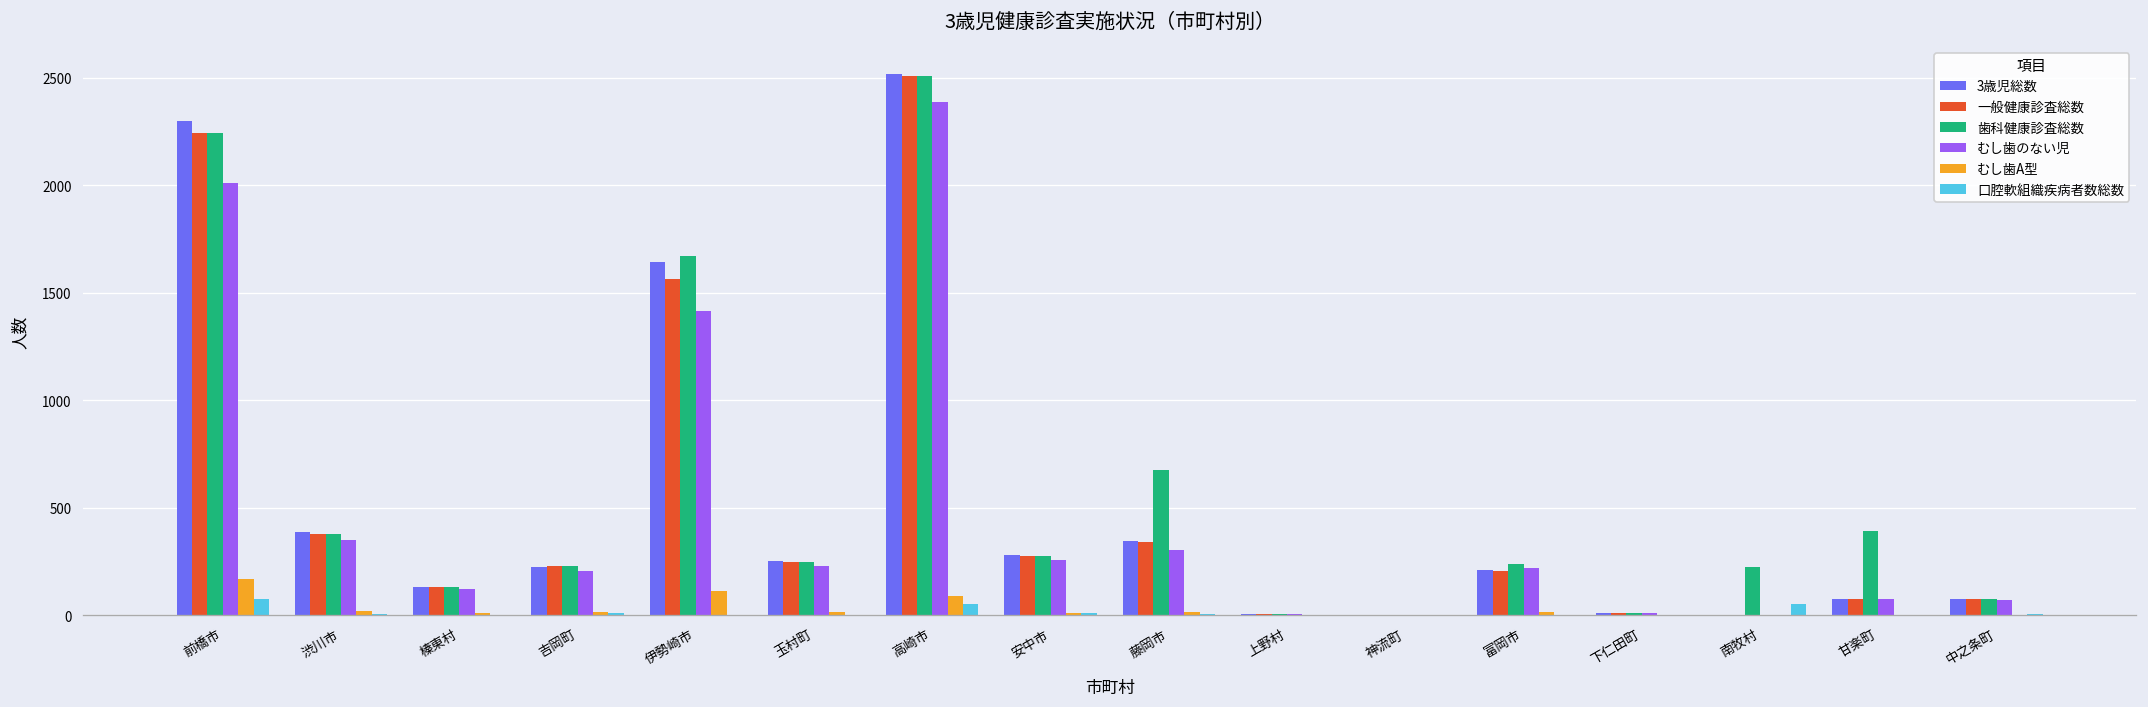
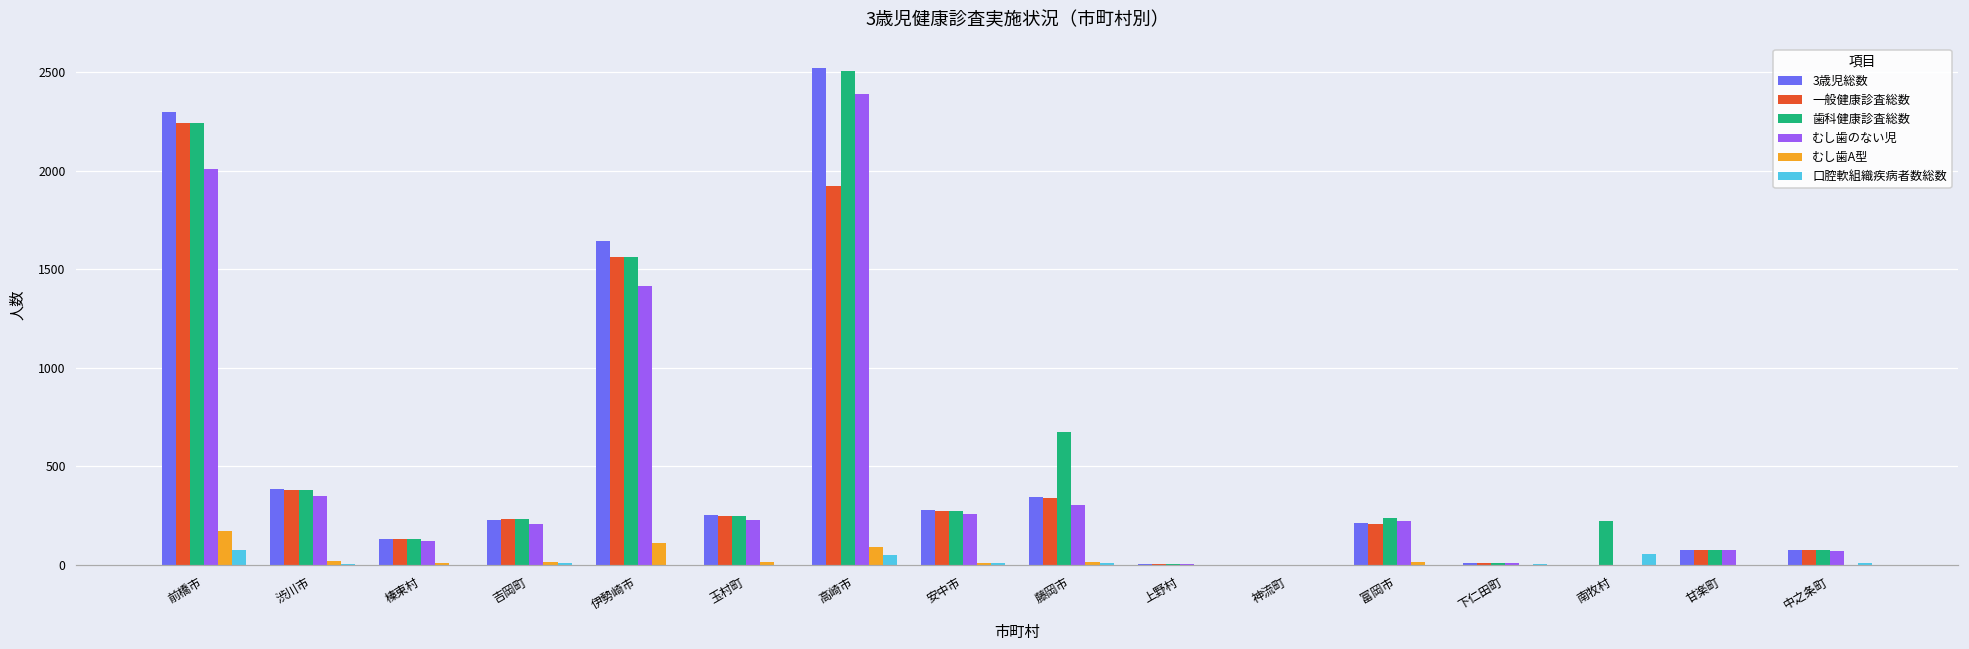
歯科健康診査総数, 伊勢崎市: 1670 -> 1560
一般健康診査総数, 高崎市: 2510 -> 1920
歯科健康診査総数, 甘楽町: 390 -> 70
